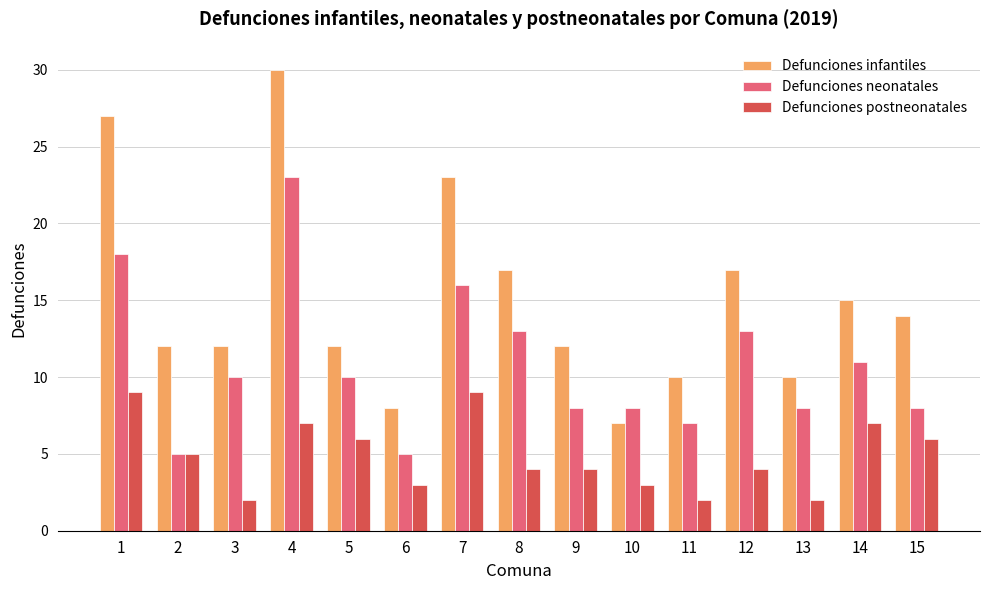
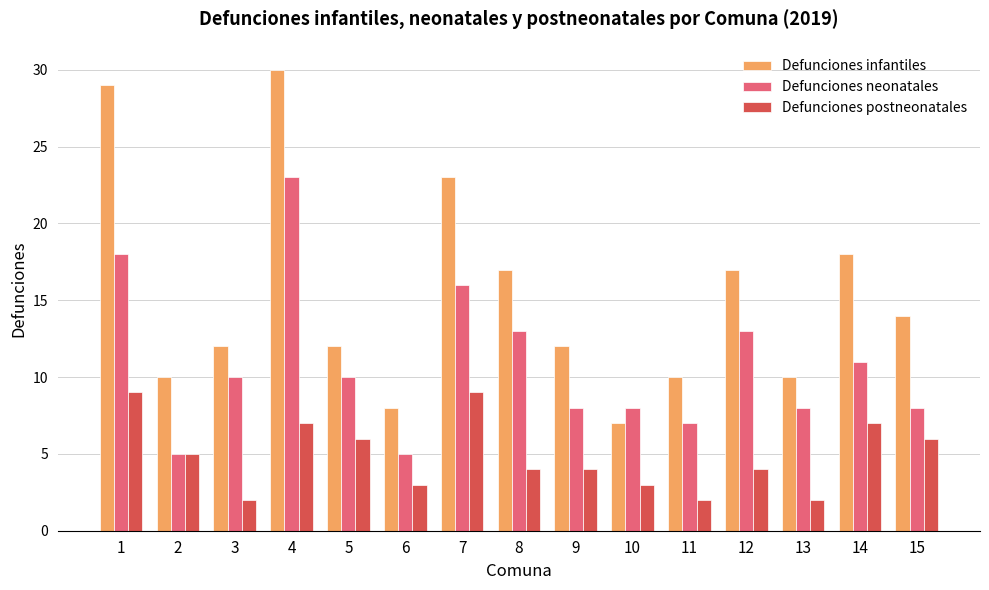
Defunciones infantiles, 1: 27 -> 29
Defunciones infantiles, 2: 12 -> 10
Defunciones infantiles, 14: 15 -> 18
